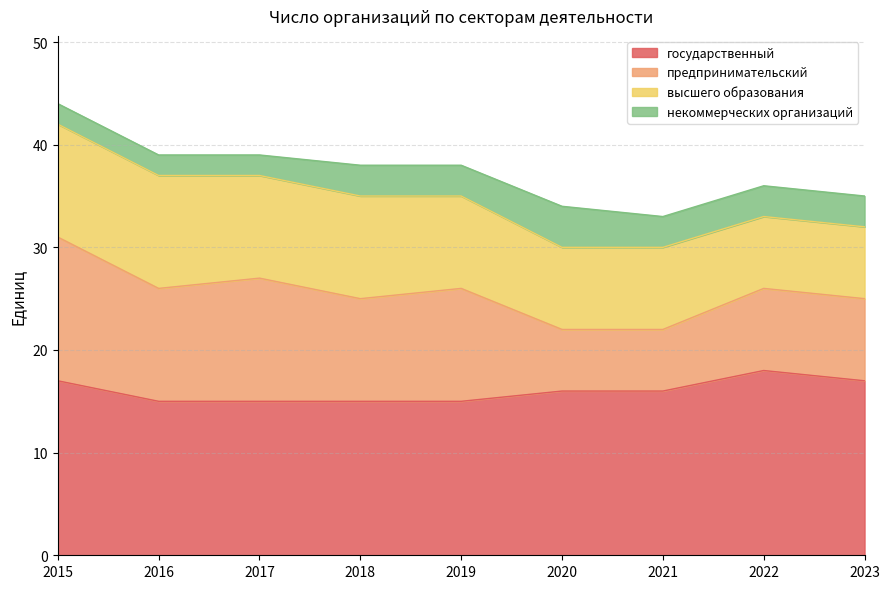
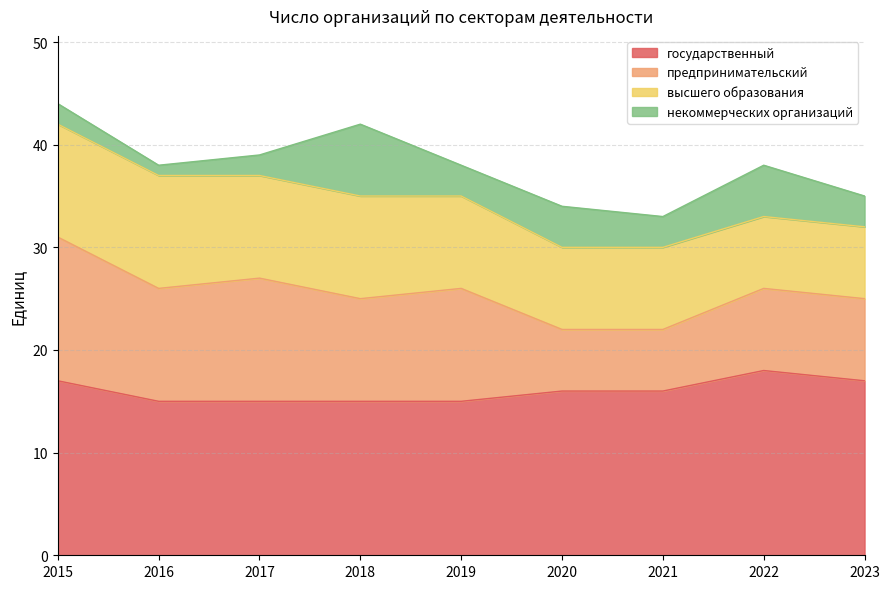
некоммерческих организаций, 2016: 2 -> 1
некоммерческих организаций, 2018: 3 -> 7
некоммерческих организаций, 2022: 3 -> 5
